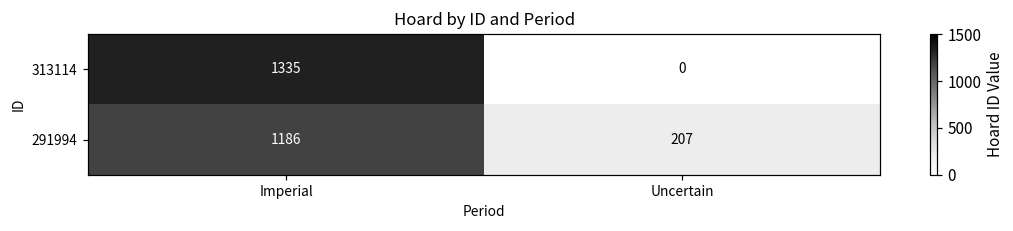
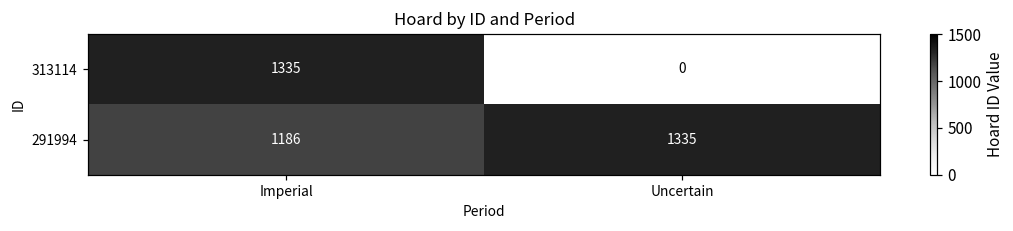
291994, Uncertain: 207 -> 1335
